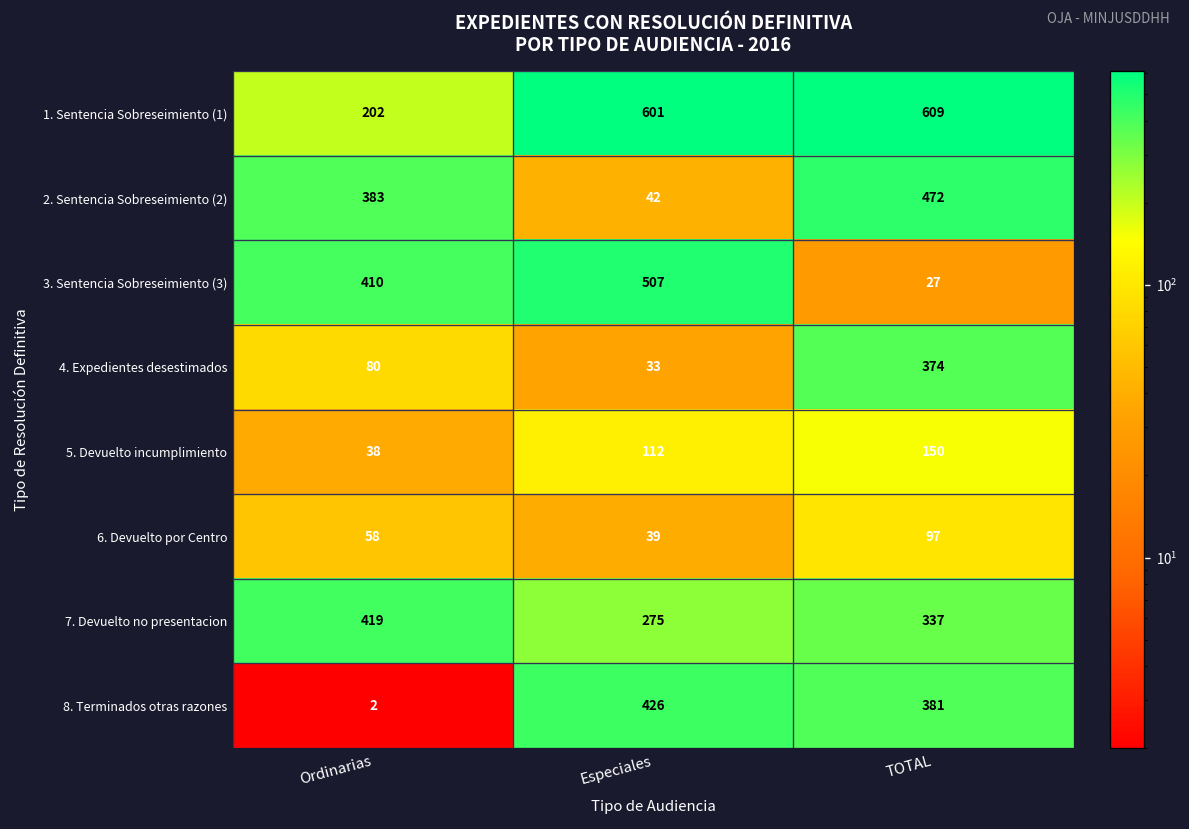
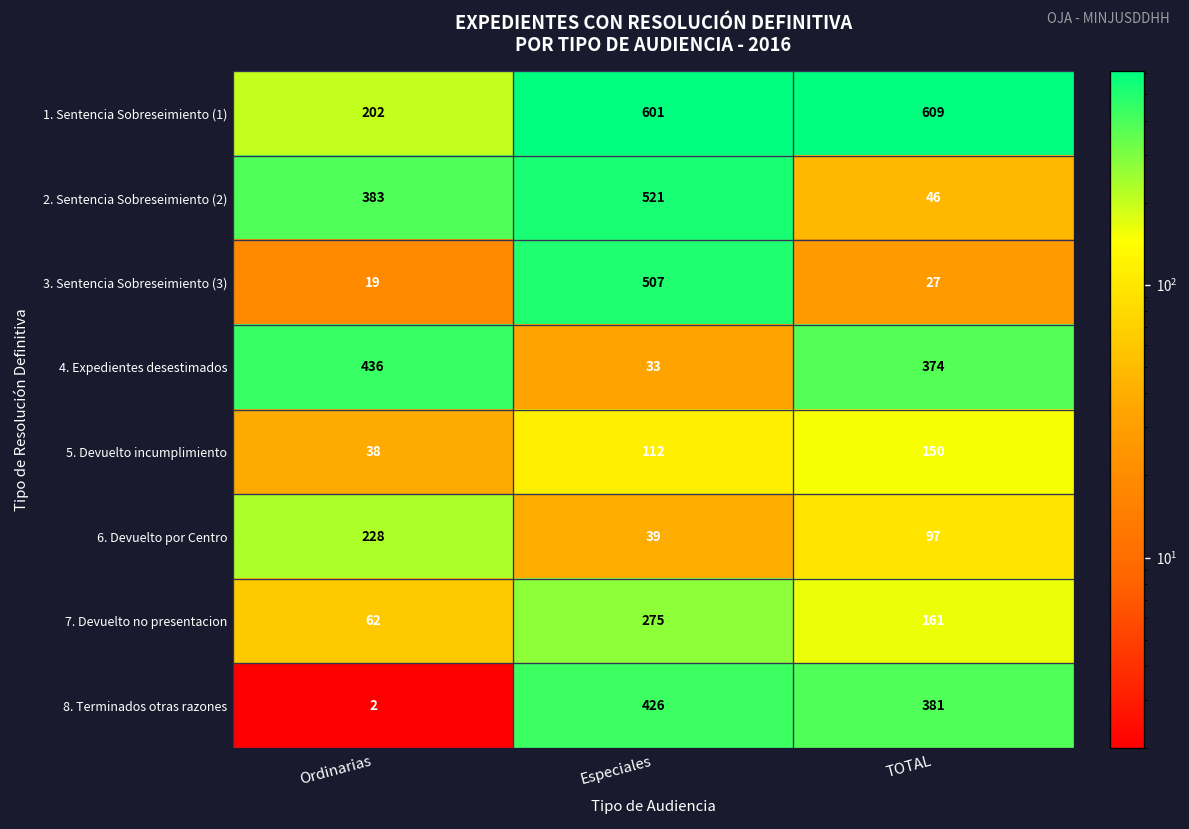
2. Sentencia Sobreseimiento (2), Especiales: 42 -> 521
2. Sentencia Sobreseimiento (2), TOTAL: 472 -> 46
3. Sentencia Sobreseimiento (3), Ordinarias: 410 -> 19
4. Expedientes desestimados, Ordinarias: 80 -> 436
6. Devuelto por Centro, Ordinarias: 58 -> 228
7. Devuelto no presentacion, Ordinarias: 419 -> 62
7. Devuelto no presentacion, TOTAL: 337 -> 161
